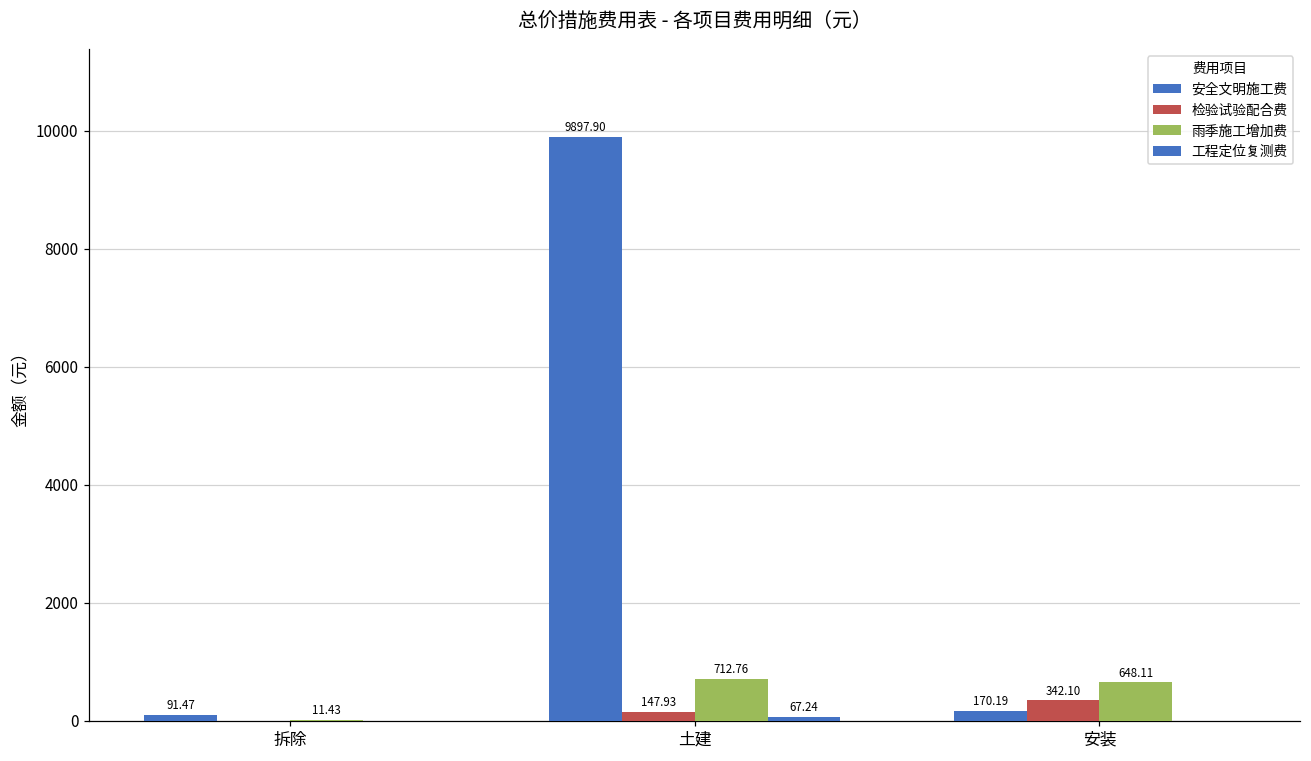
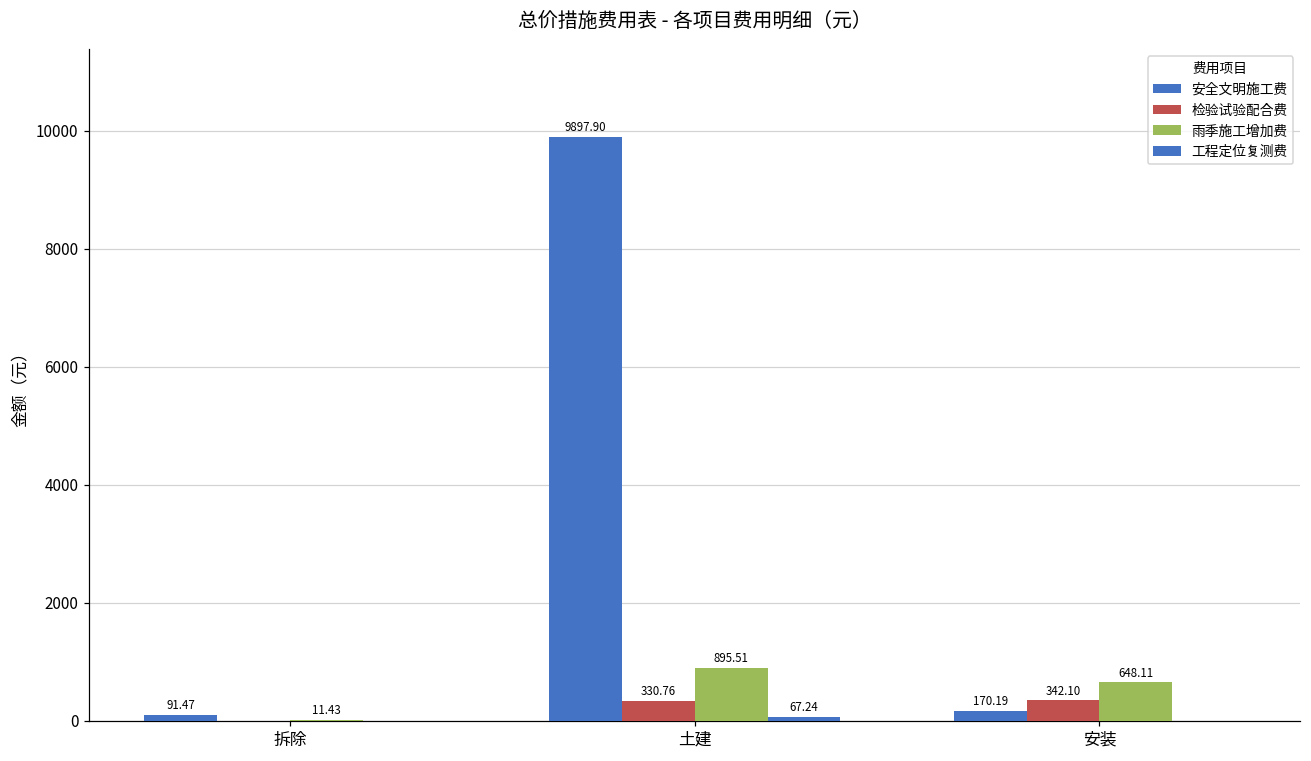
检验试验配合费, 土建: 147.93 -> 330.76
雨季施工增加费, 土建: 712.76 -> 895.51
